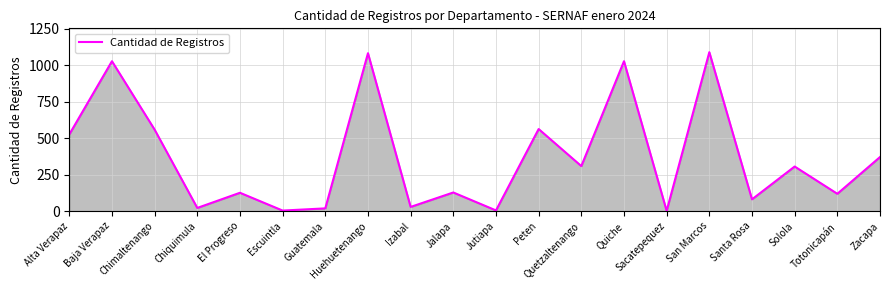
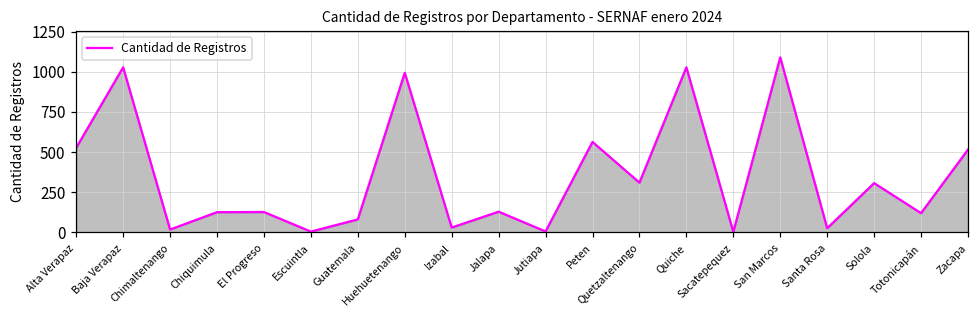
Chimaltenango: 560 -> 20
Chiquimula: 20 -> 130
Guatemala: 20 -> 80
Huehuetenango: 1080 -> 990
Santa Rosa: 80 -> 30
Zacapa: 370 -> 520
